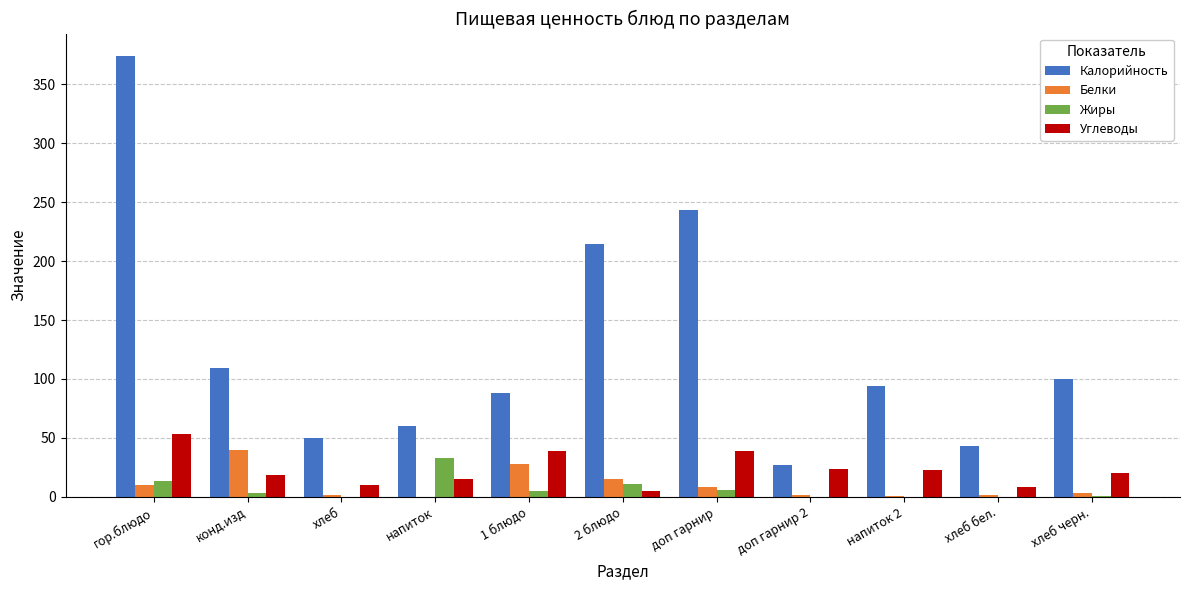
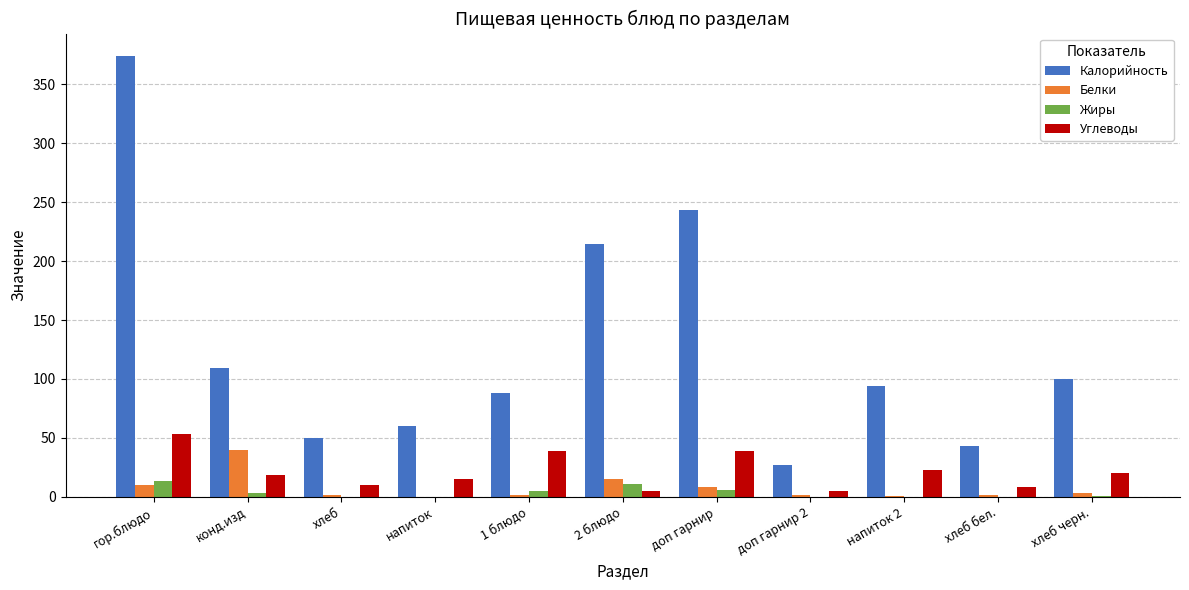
Жиры, напиток: 33 -> 0
Белки, 1 блюдо: 28 -> 1
Углеводы, доп гарнир 2: 23 -> 5
